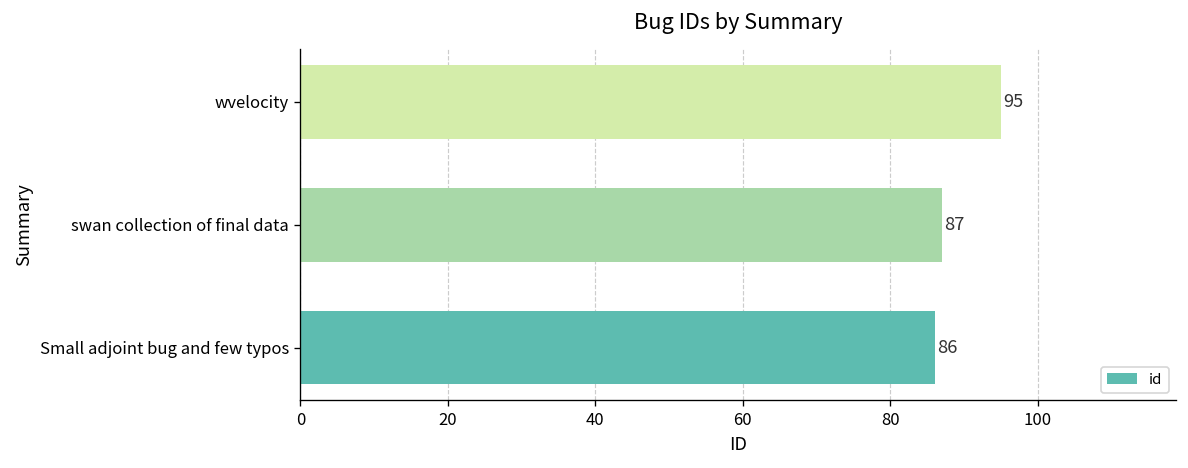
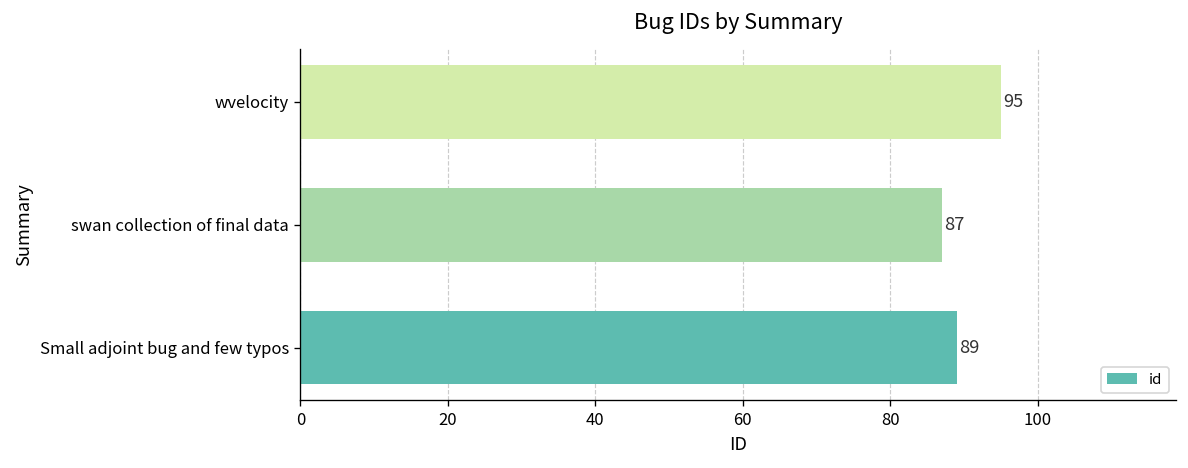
Small adjoint bug and few typos: 86 -> 89
